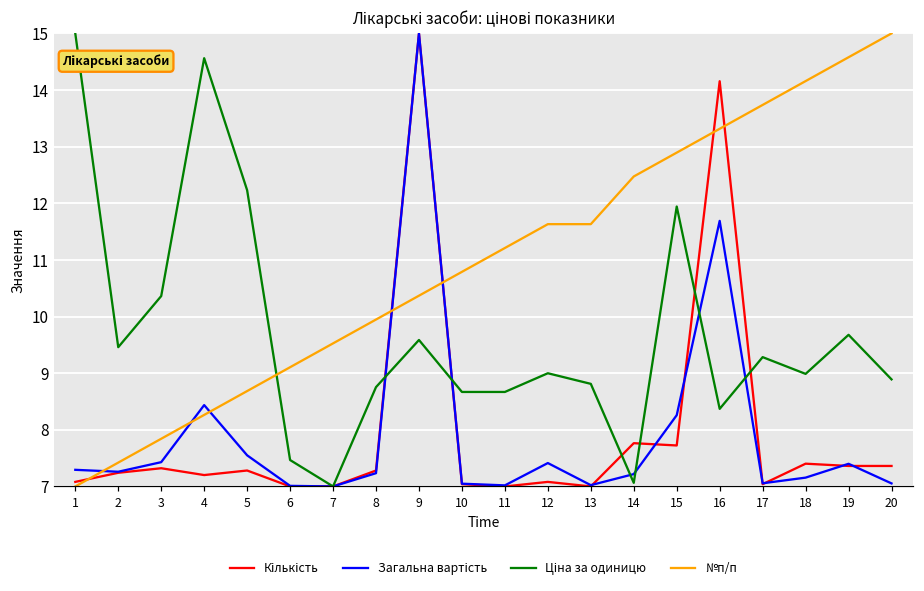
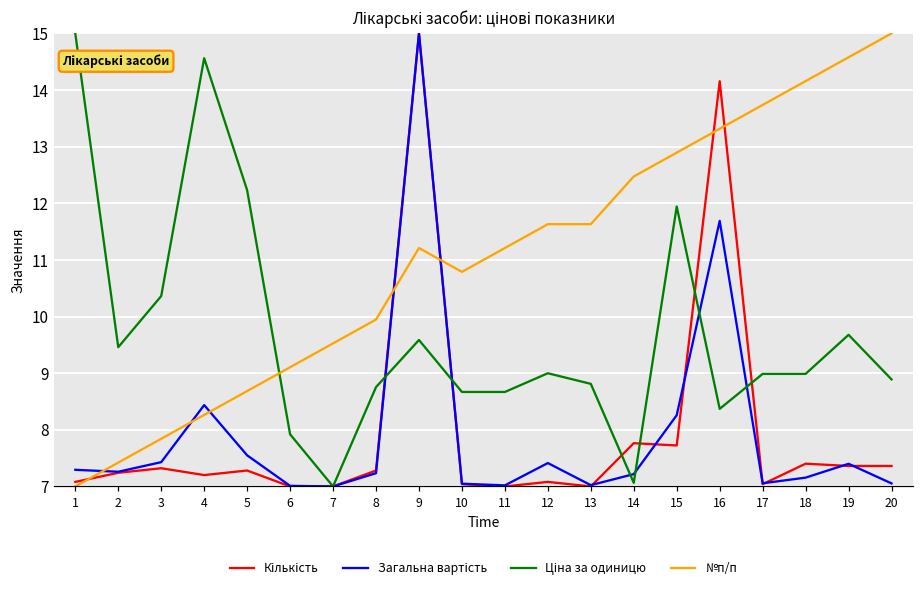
Ціна за одиницю, 6: 7.5 -> 7.9
№п/п, 9: 10.4 -> 11.2
Ціна за одиницю, 17: 9.3 -> 9.0
